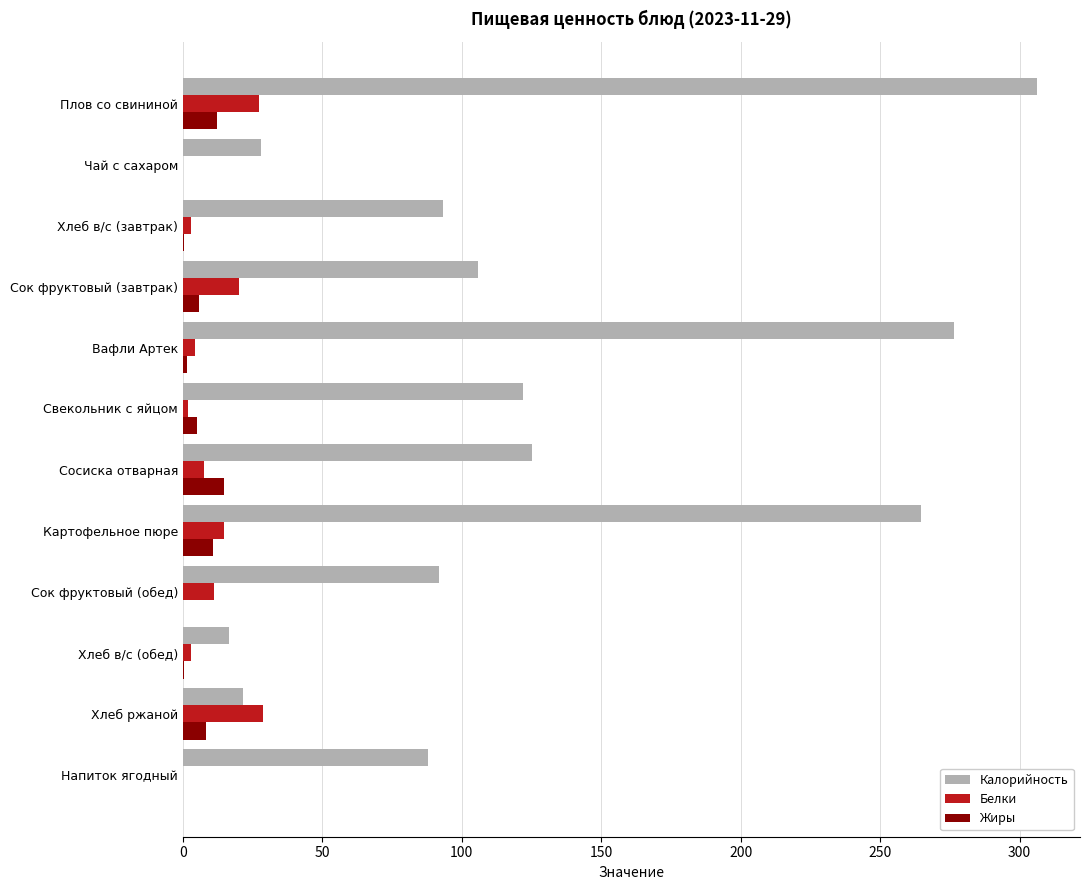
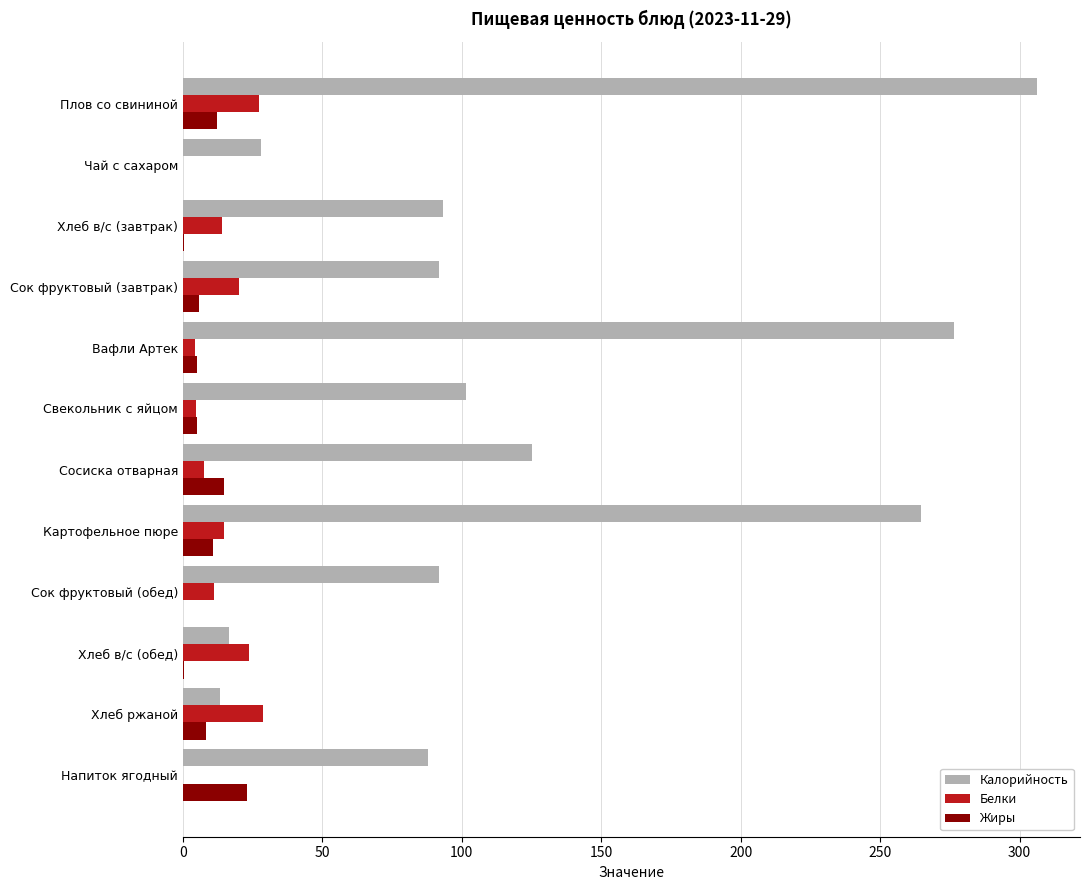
Белки, Хлеб в/с (завтрак): 3 -> 14
Калорийность, Сок фруктовый (завтрак): 106 -> 92
Жиры, Вафли Артек: 2 -> 5
Калорийность, Свекольник с яйцом: 122 -> 101
Белки, Свекольник с яйцом: 2 -> 5
Белки, Хлеб в/с (обед): 3 -> 24
Калорийность, Хлеб ржаной: 22 -> 13
Жиры, Напиток ягодный: 0 -> 23
